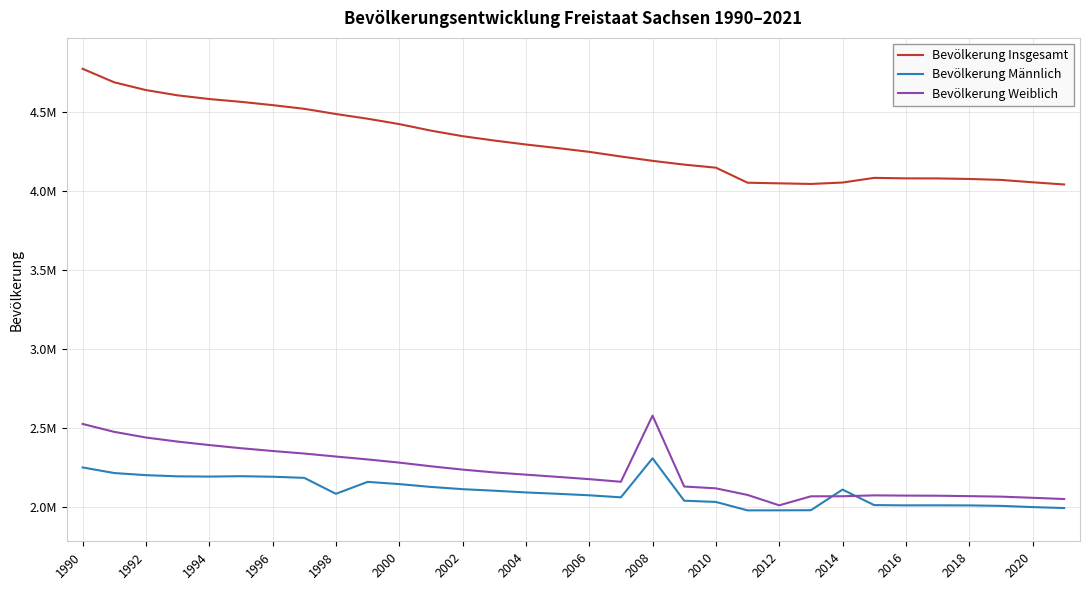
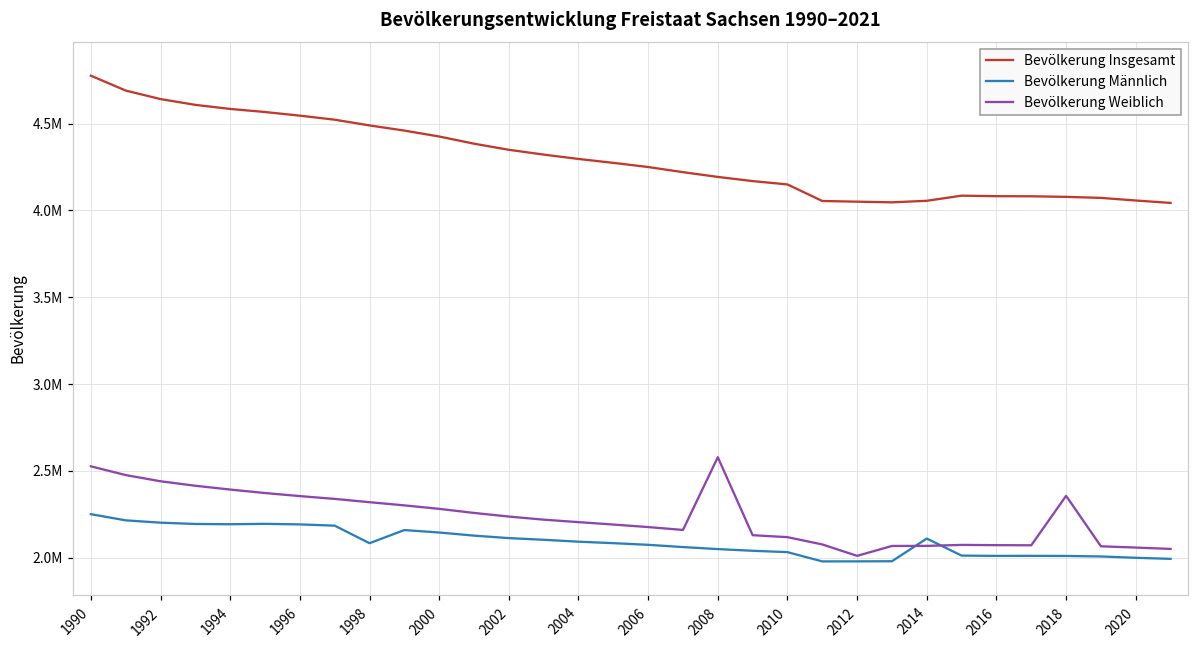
Bevölkerung Männlich, 2008: 2310000 -> 2050000
Bevölkerung Weiblich, 2018: 2070000 -> 2360000
